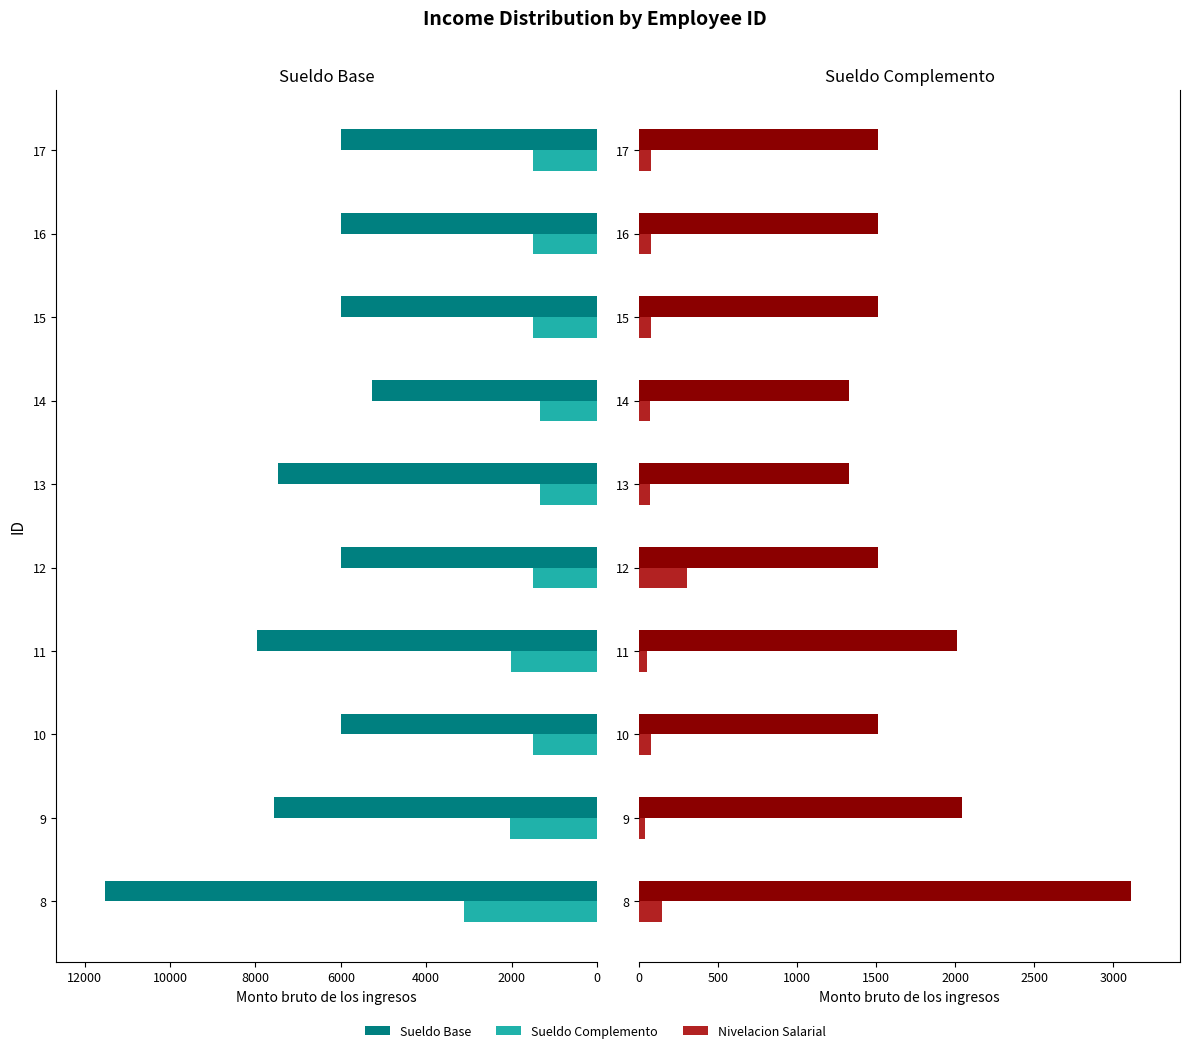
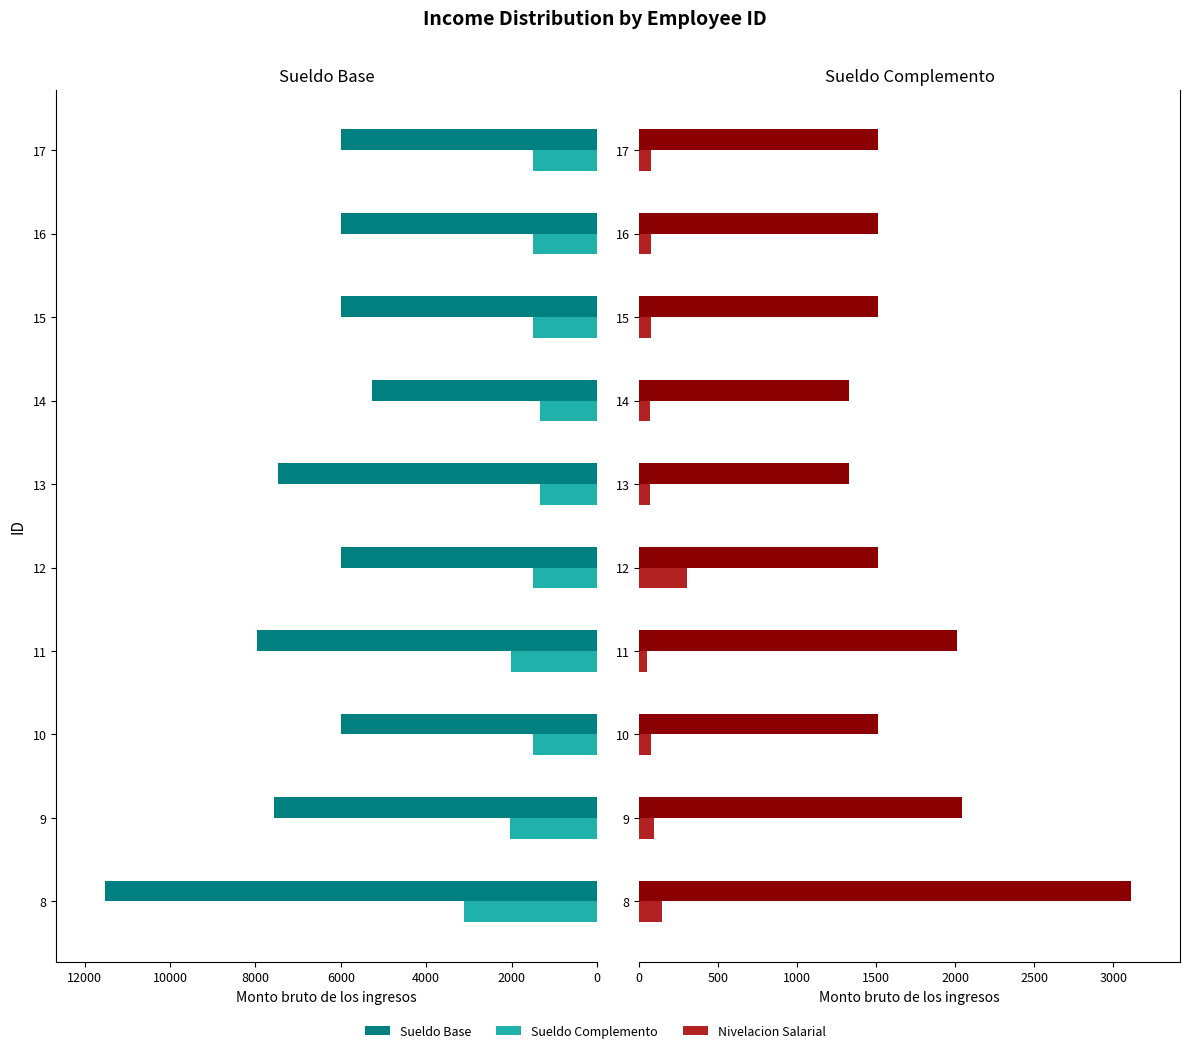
Sueldo Complemento, Nivelacion Salarial, 9: 30 -> 100
